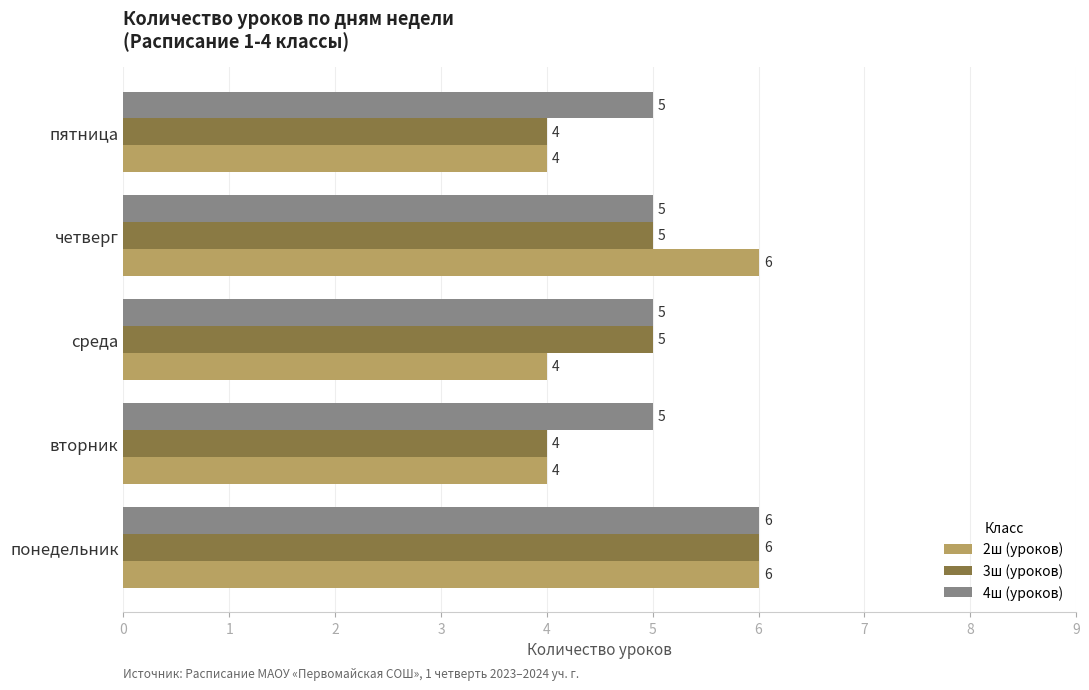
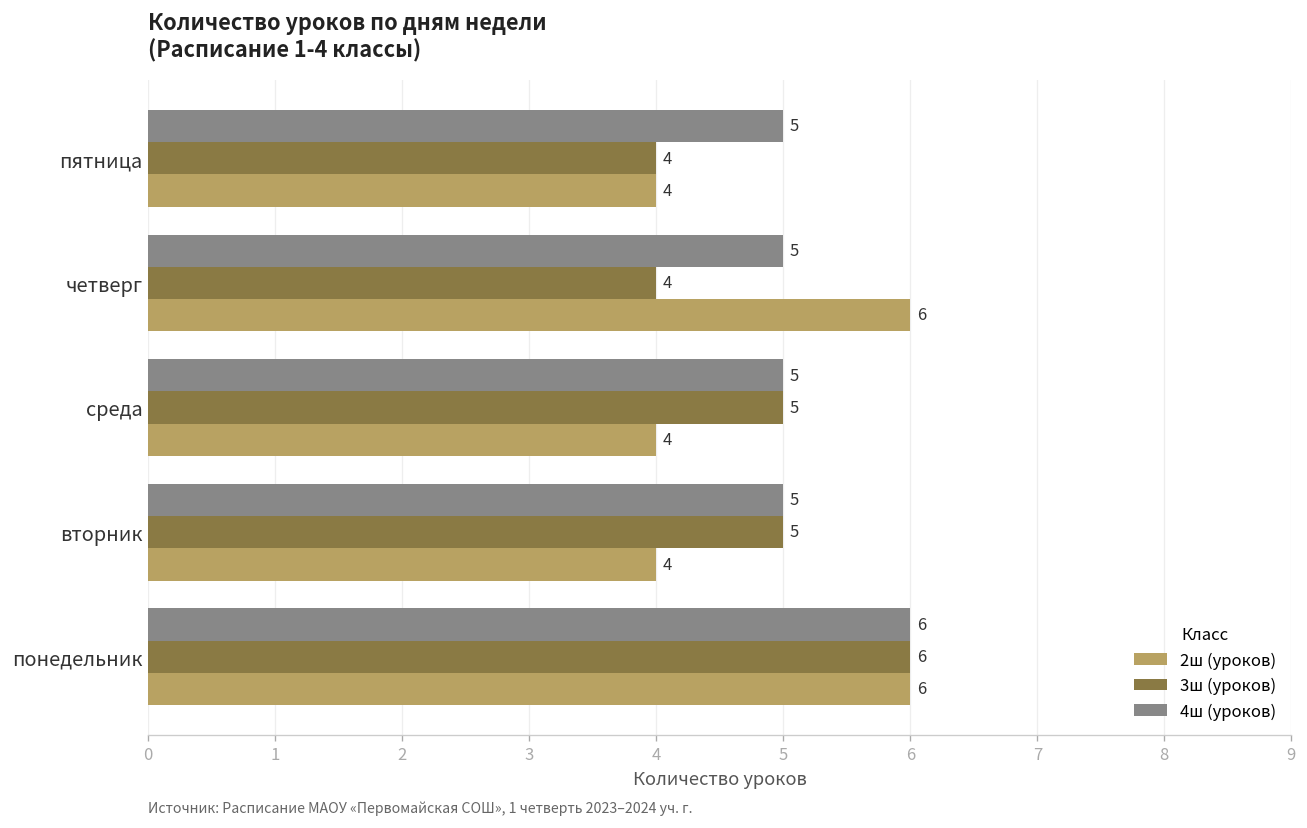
3ш (уроков), четверг: 5 -> 4
3ш (уроков), вторник: 4 -> 5
